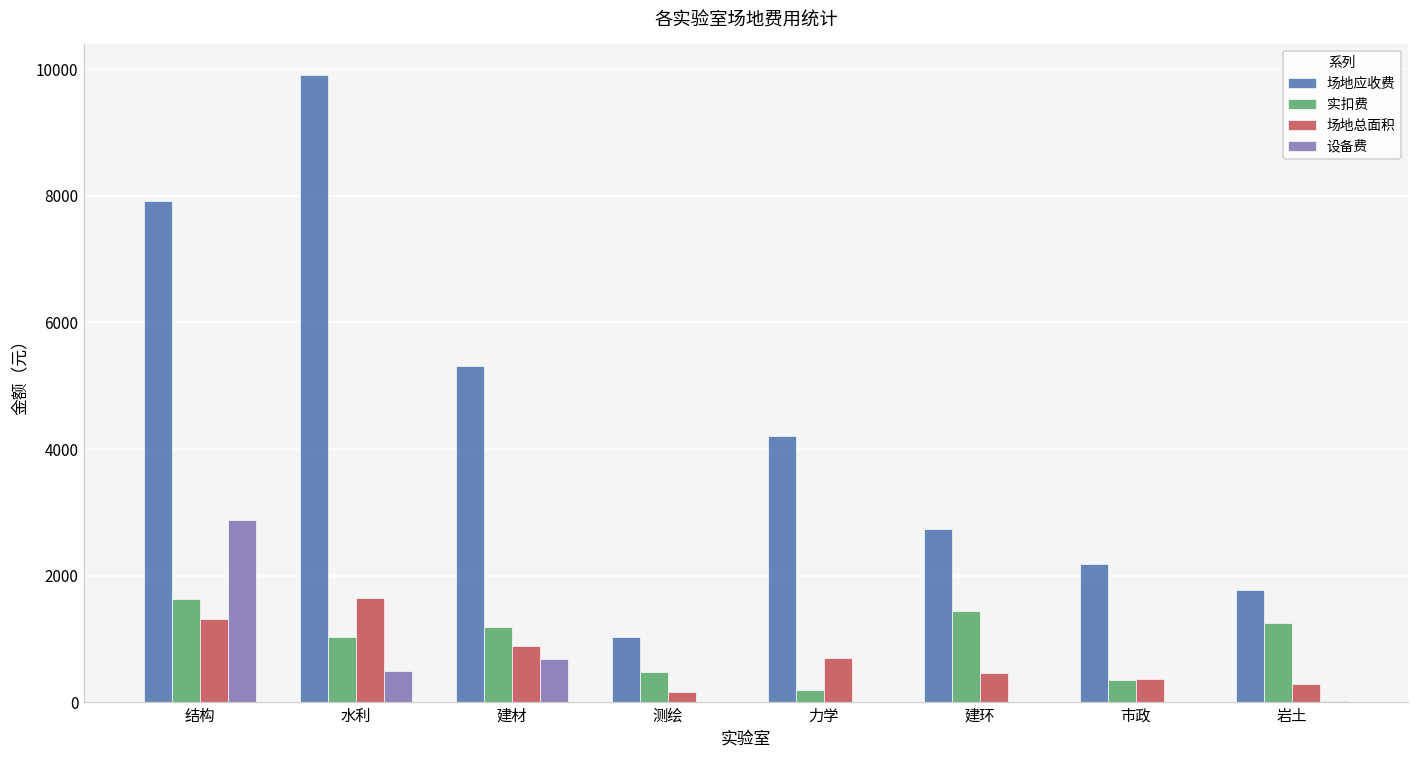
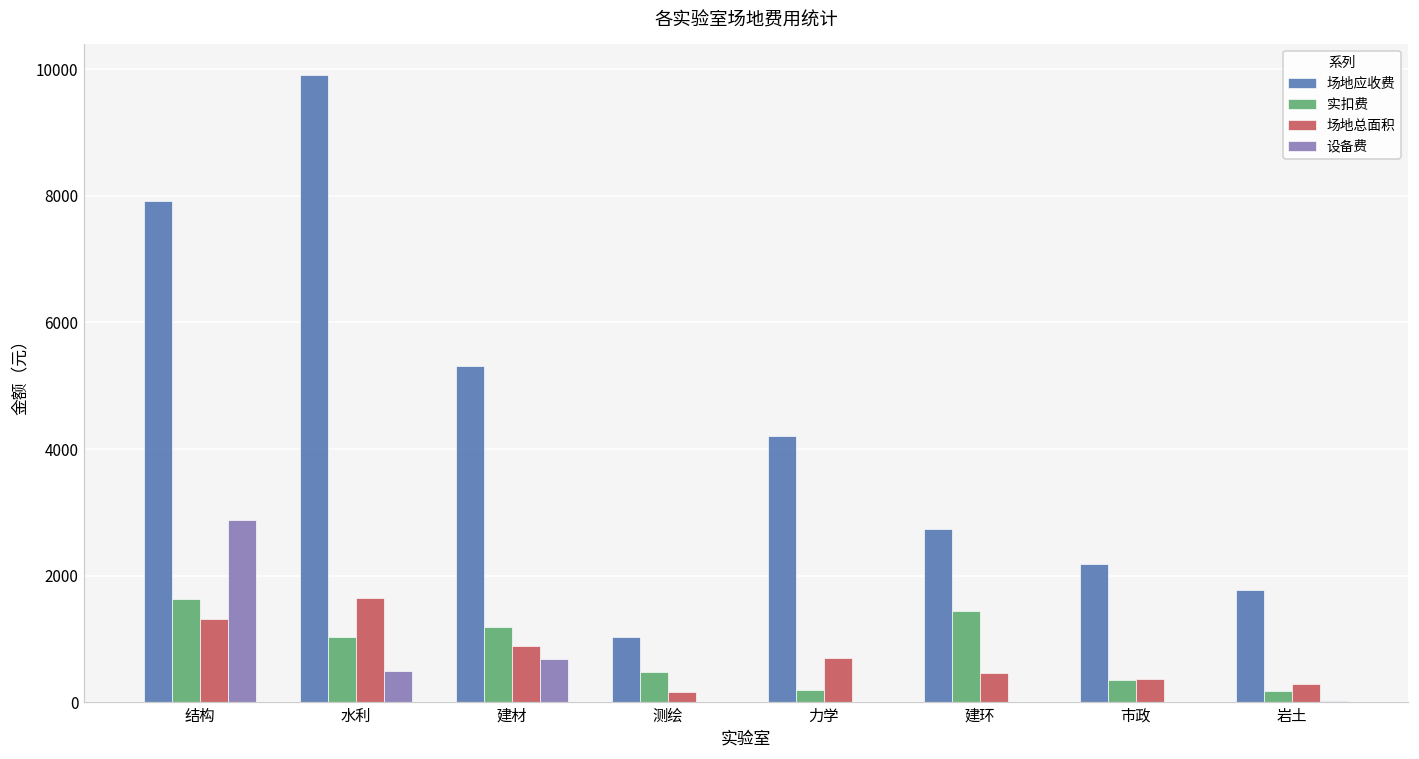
实扣费, 岩土: 1300 -> 200
